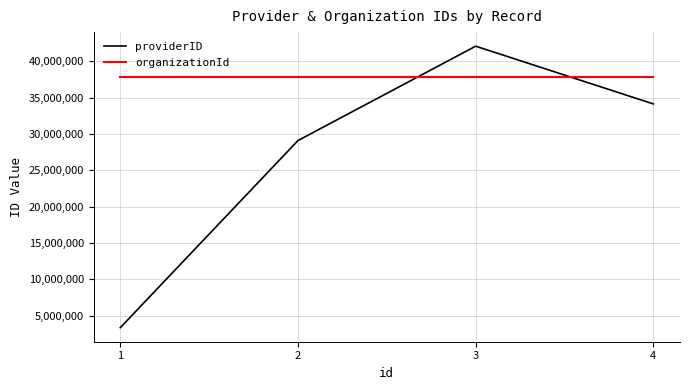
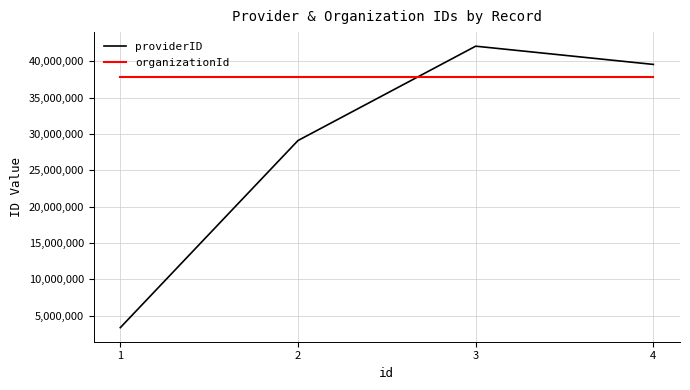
providerID, 4: 34,000,000 -> 40,000,000
